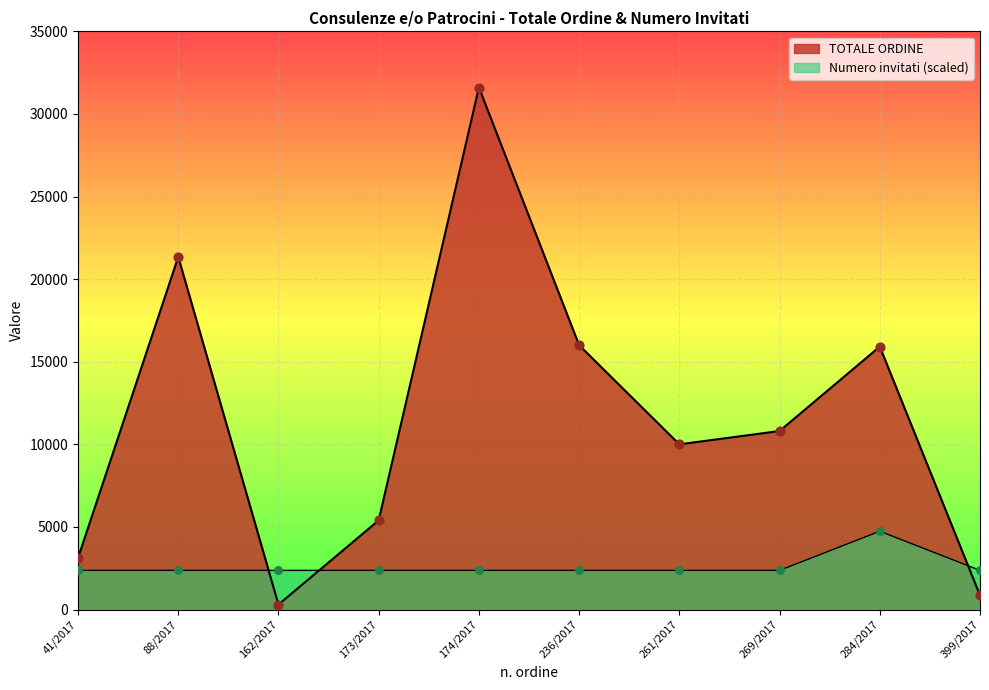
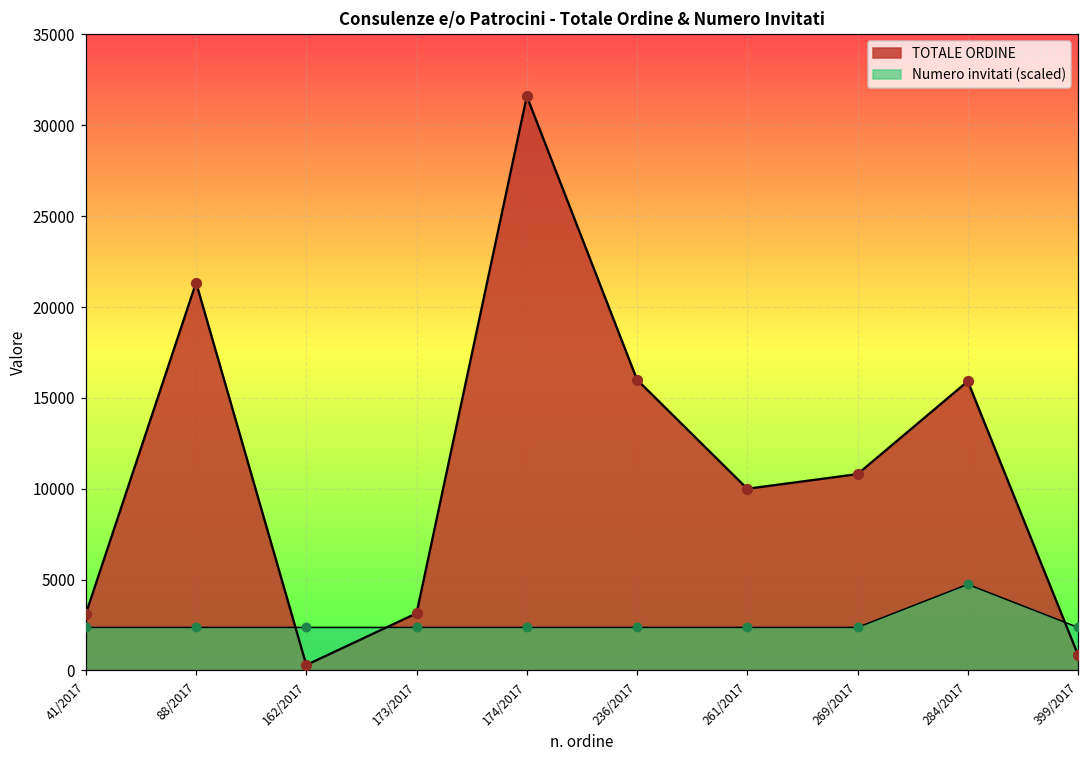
TOTALE ORDINE, 173/2017: 5400 -> 3100
